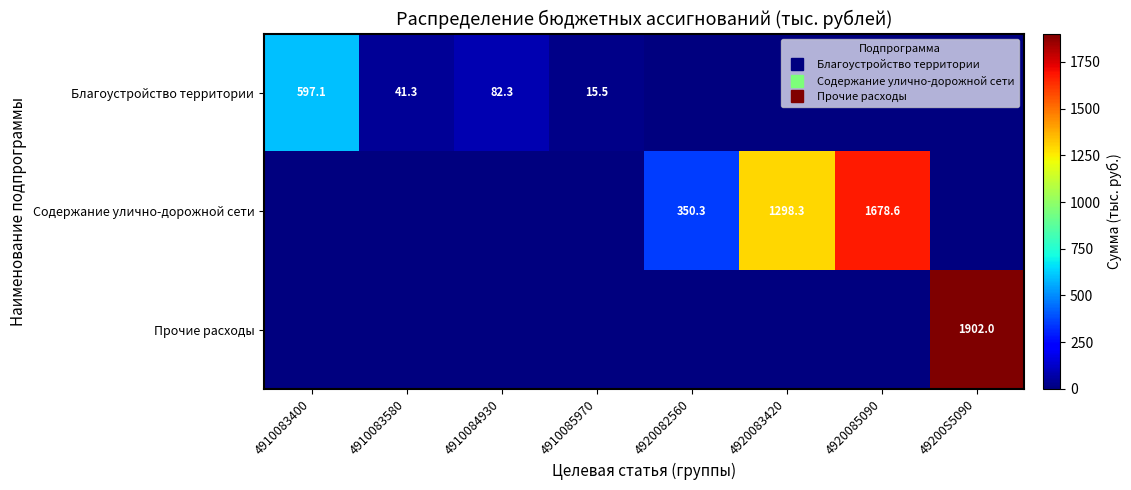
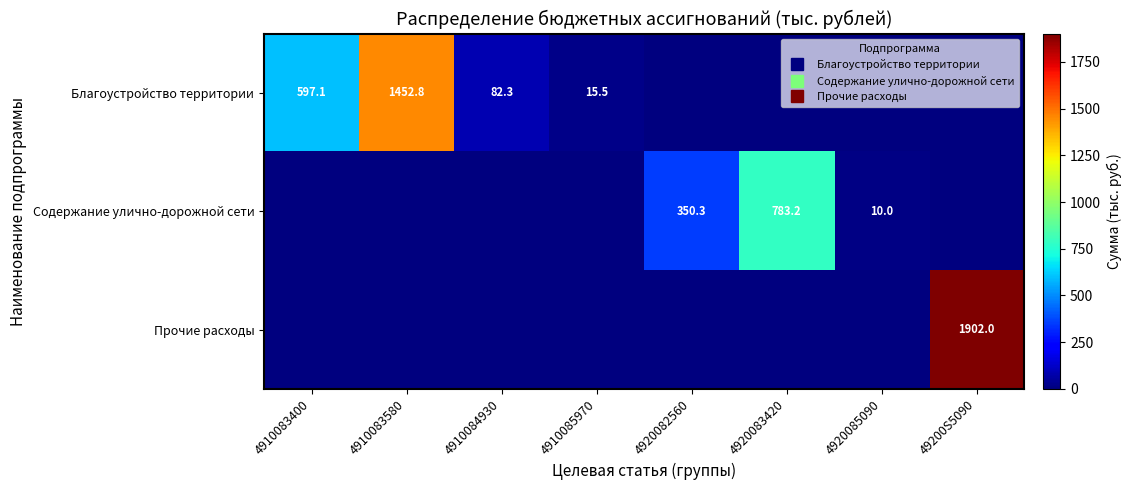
Благоустройство территории, 4910083580: 41.3 -> 1452.8
Содержание улично-дорожной сети, 4920083420: 1298.3 -> 783.2
Содержание улично-дорожной сети, 4920085090: 1678.6 -> 10.0
